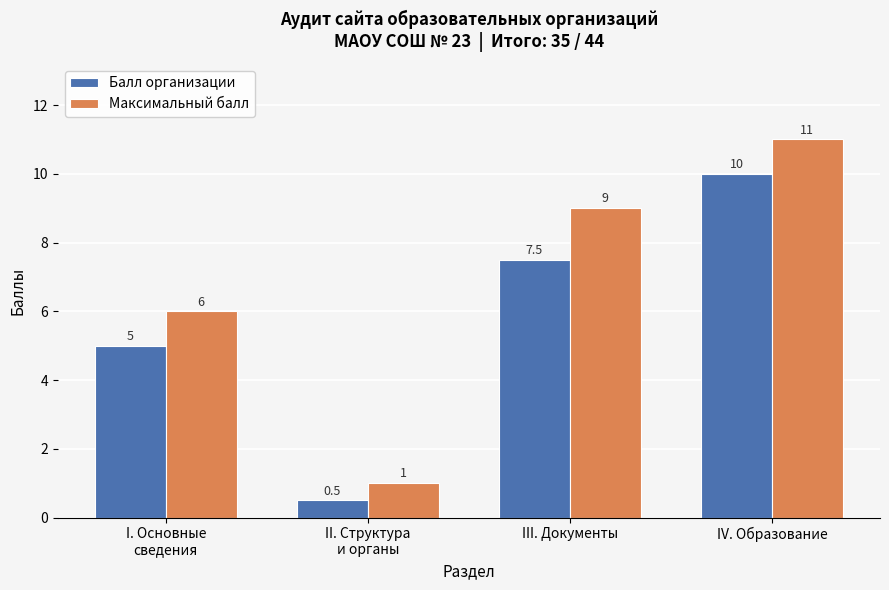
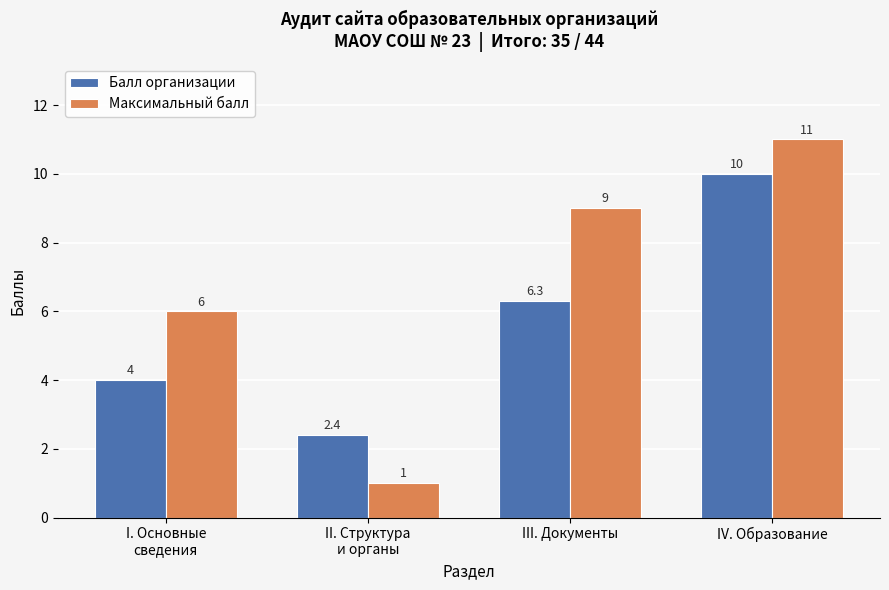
Балл организации, I. Основные сведения: 5 -> 4
Балл организации, II. Структура и органы: 0.5 -> 2.4
Балл организации, III. Документы: 7.5 -> 6.3
